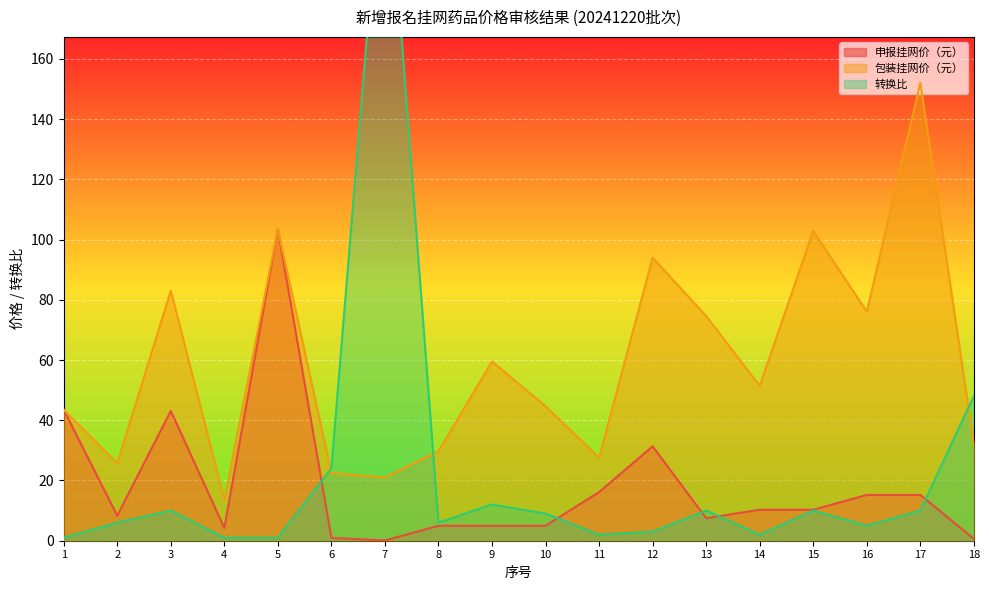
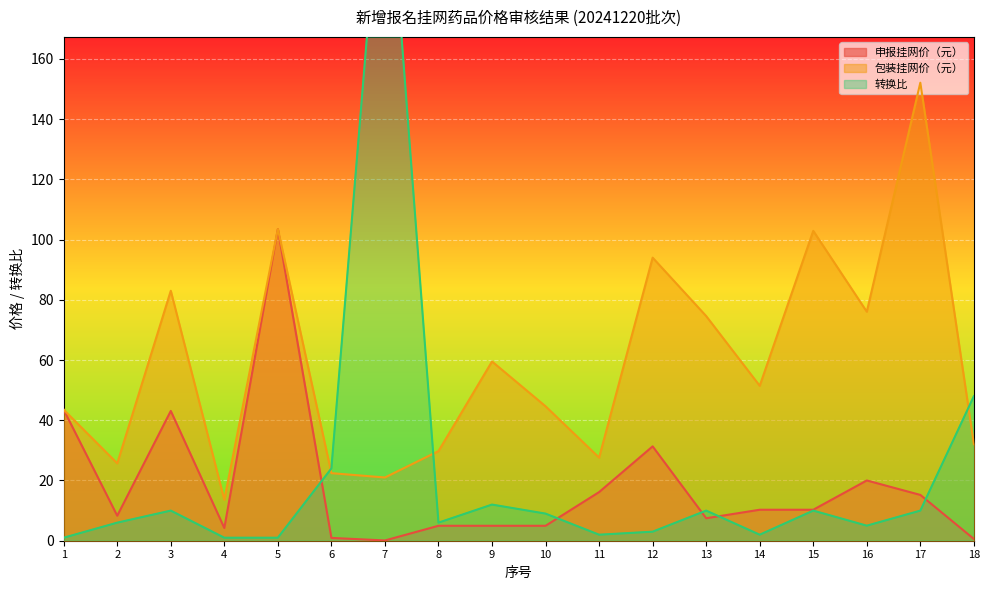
申报挂网价（元）, 16: 15 -> 20
